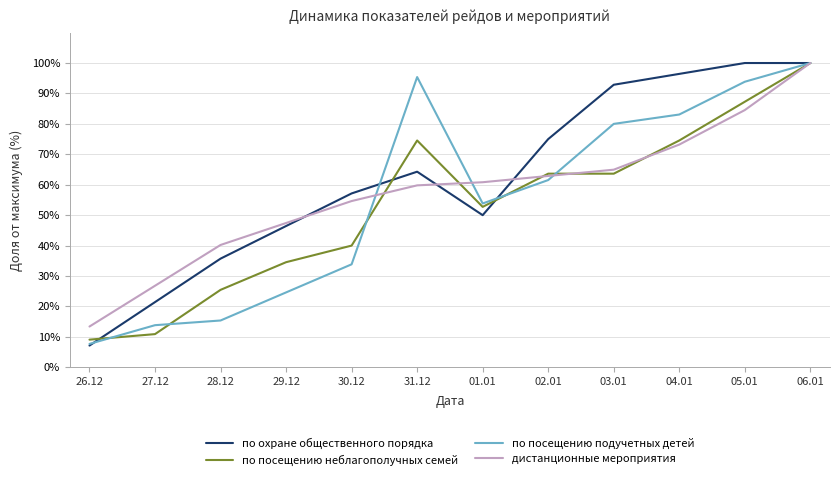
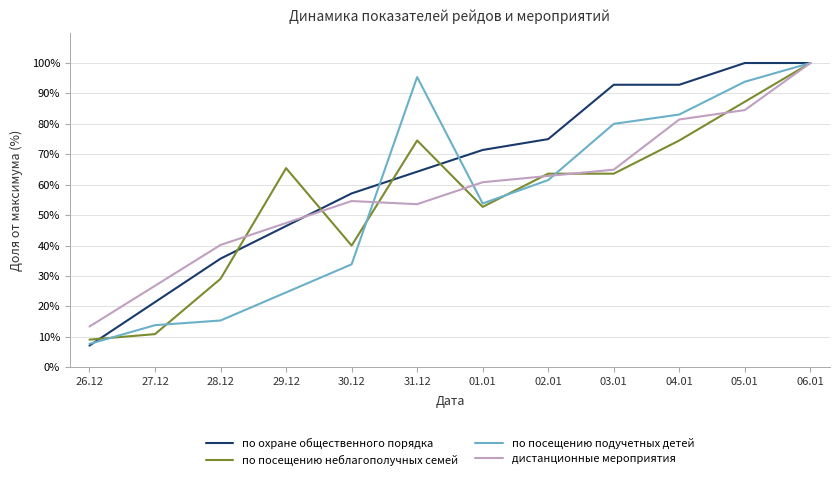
по посещению неблагополучных семей, 28.12: 25% -> 29%
по посещению неблагополучных семей, 29.12: 35% -> 65%
дистанционные мероприятия, 31.12: 60% -> 54%
по охране общественного порядка, 01.01: 50% -> 71%
по охране общественного порядка, 04.01: 96% -> 93%
дистанционные мероприятия, 04.01: 73% -> 81%
